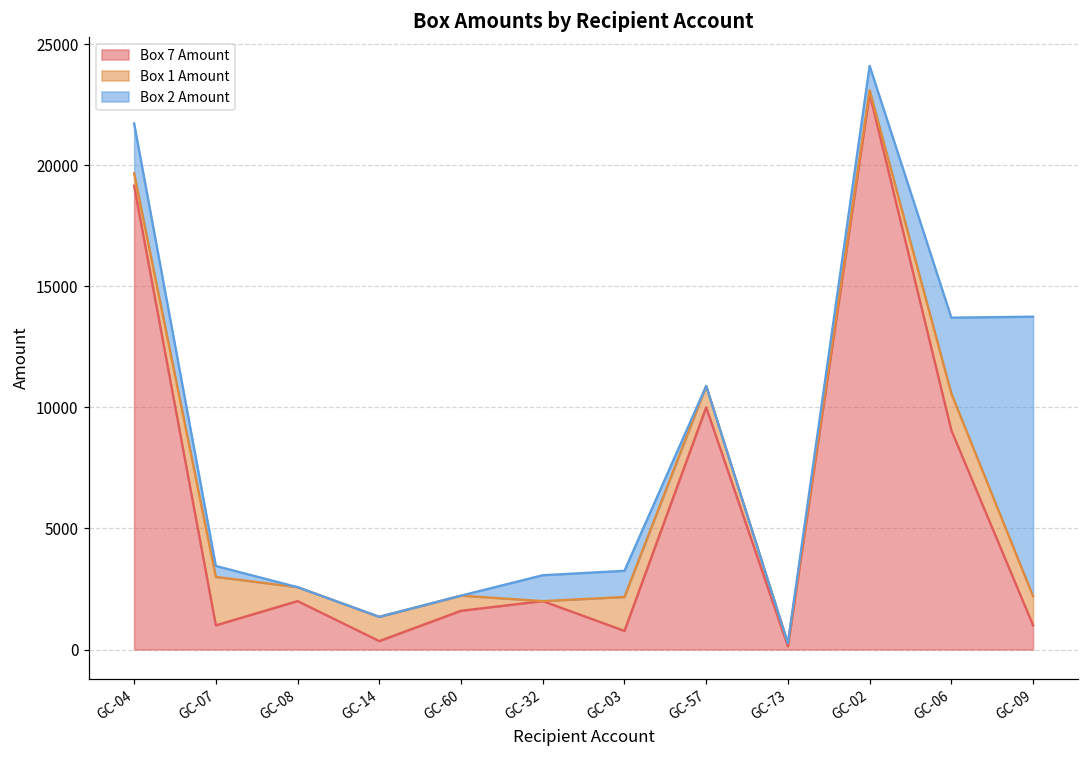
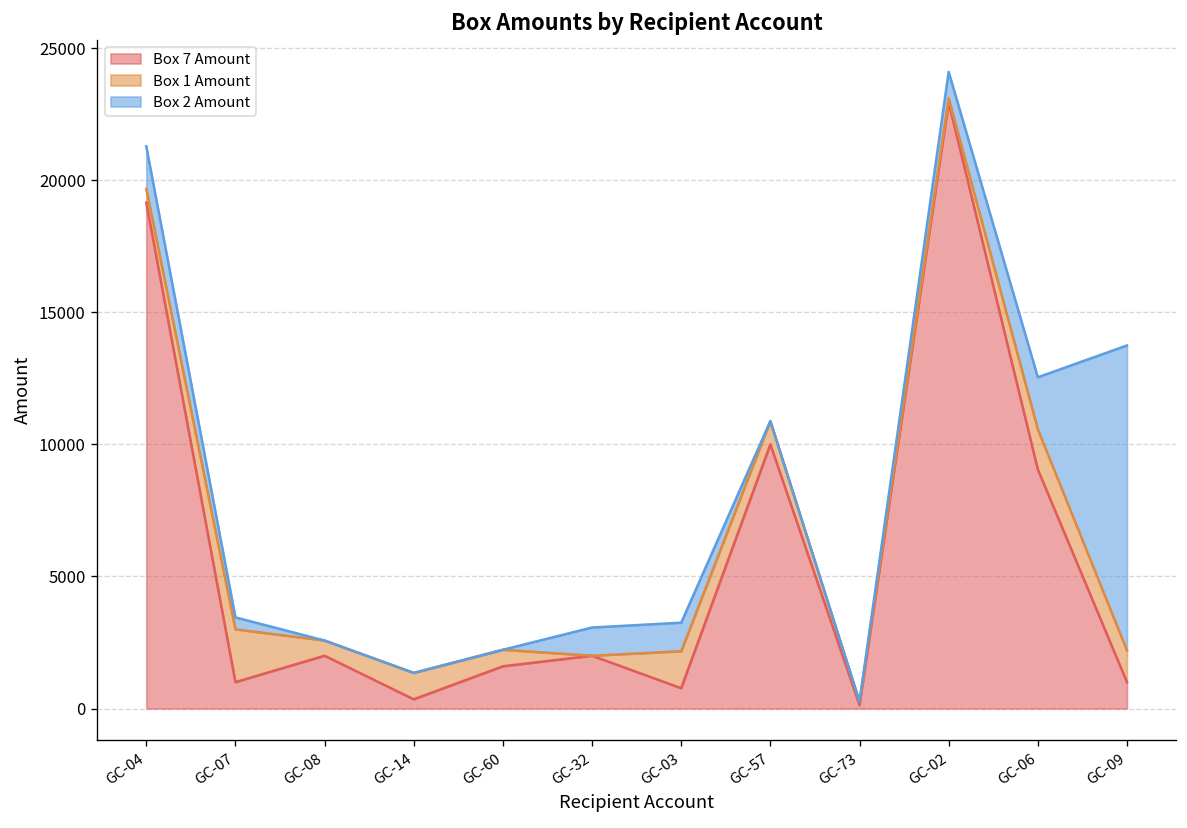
Box 2 Amount, GC-04: 2100 -> 1600
Box 2 Amount, GC-06: 3100 -> 2000
